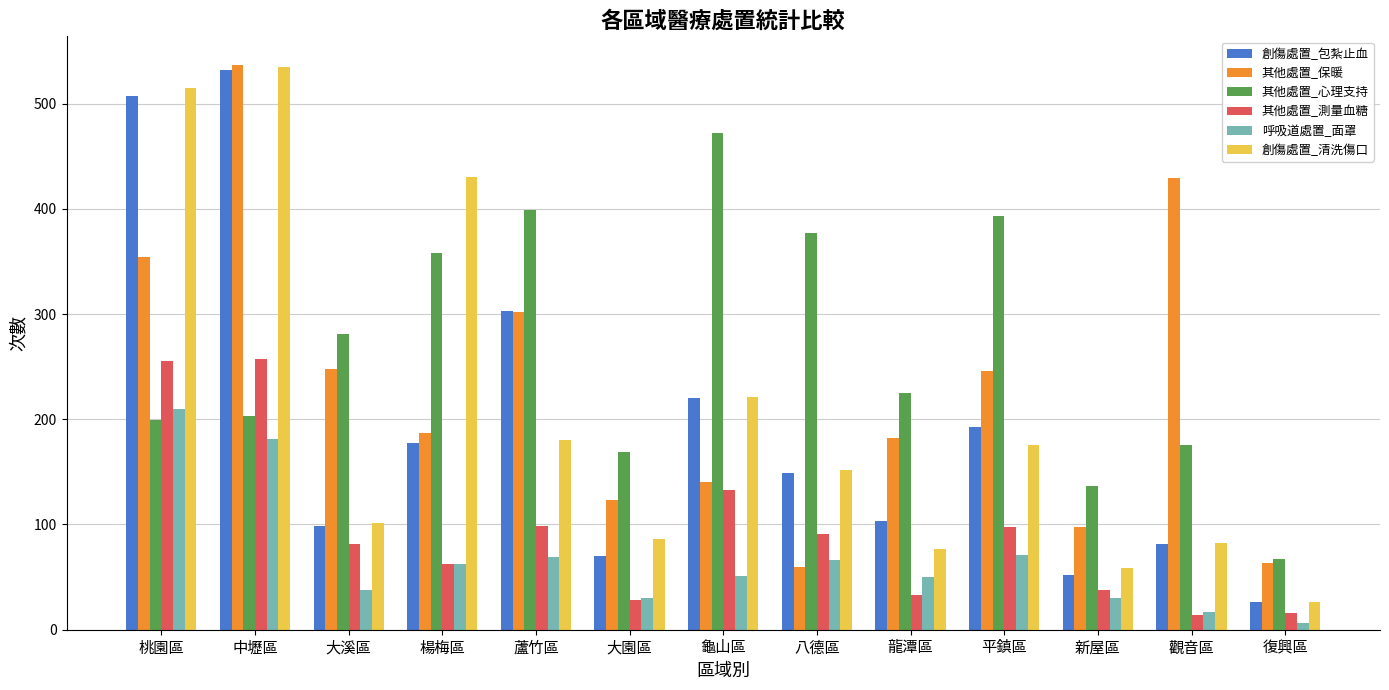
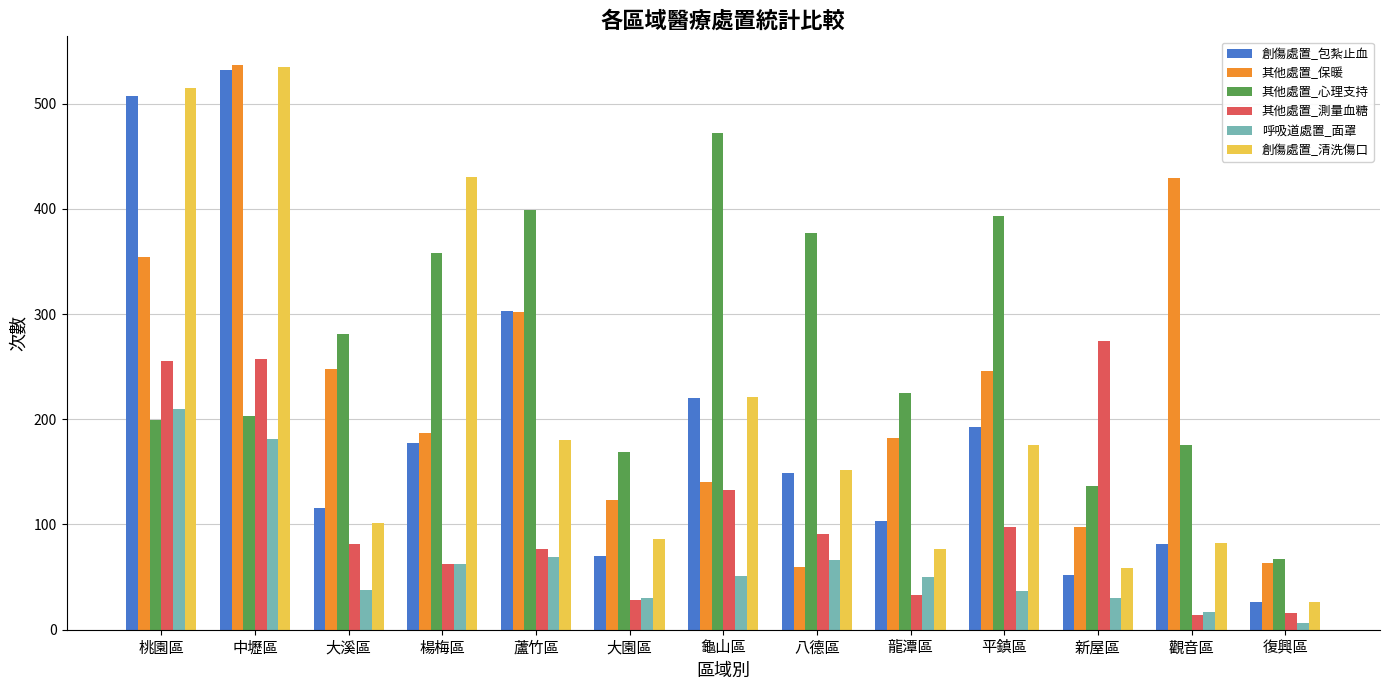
創傷處置_包紮止血, 大溪區: 99 -> 116
其他處置_測量血糖, 蘆竹區: 99 -> 77
呼吸道處置_面罩, 平鎮區: 71 -> 37
其他處置_測量血糖, 新屋區: 38 -> 274
